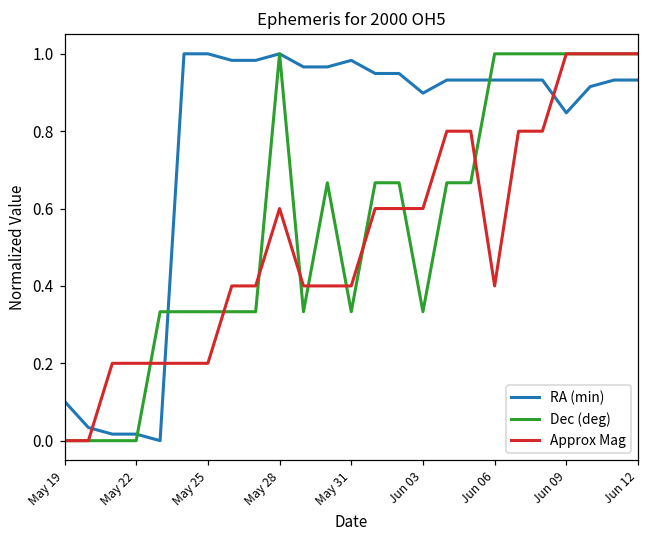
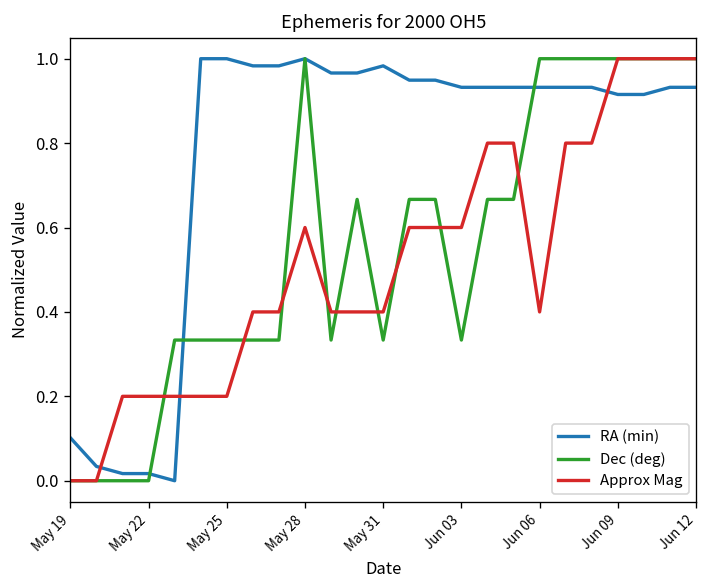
RA (min), Jun 03: 0.90 -> 0.93
RA (min), Jun 09: 0.85 -> 0.92
